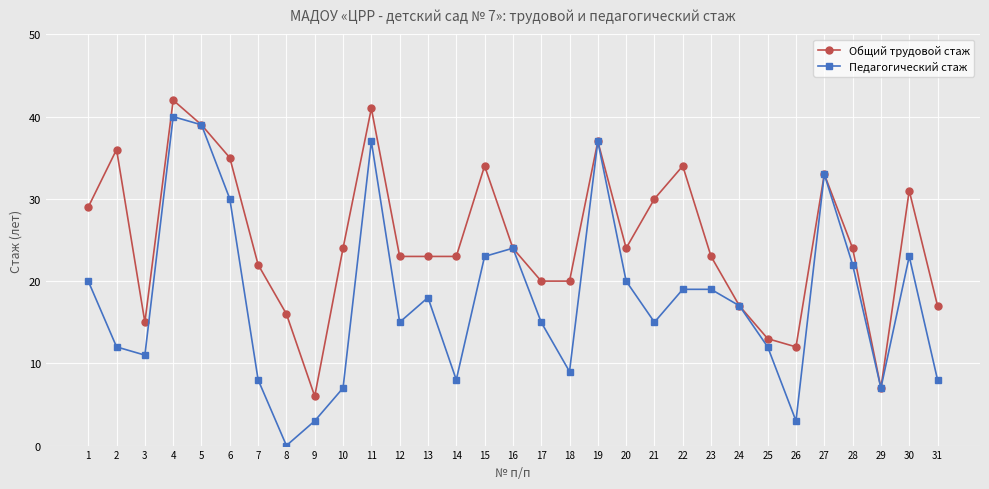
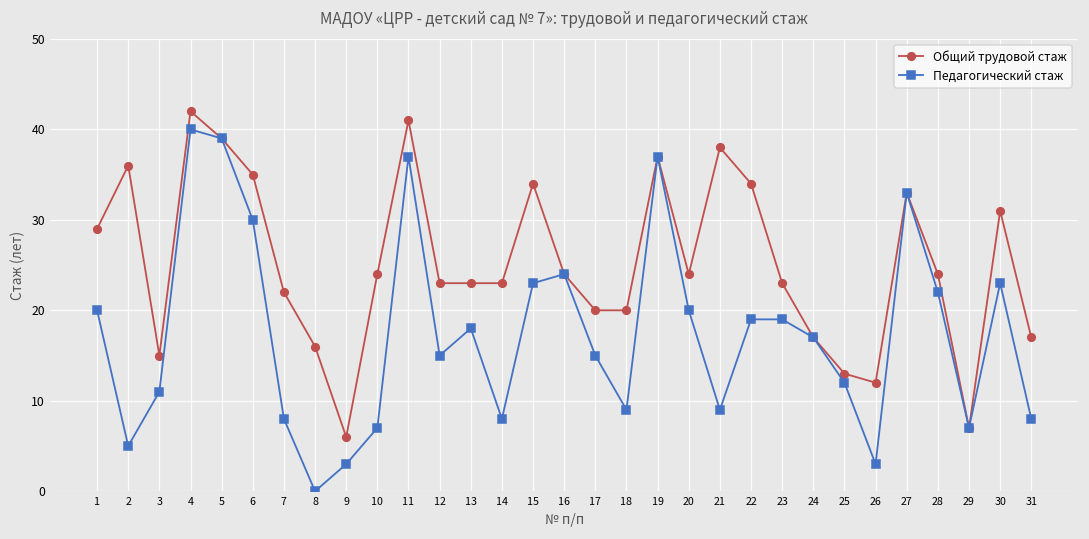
Педагогический стаж, 2: 12 -> 5
Общий трудовой стаж, 21: 30 -> 38
Педагогический стаж, 21: 15 -> 9
